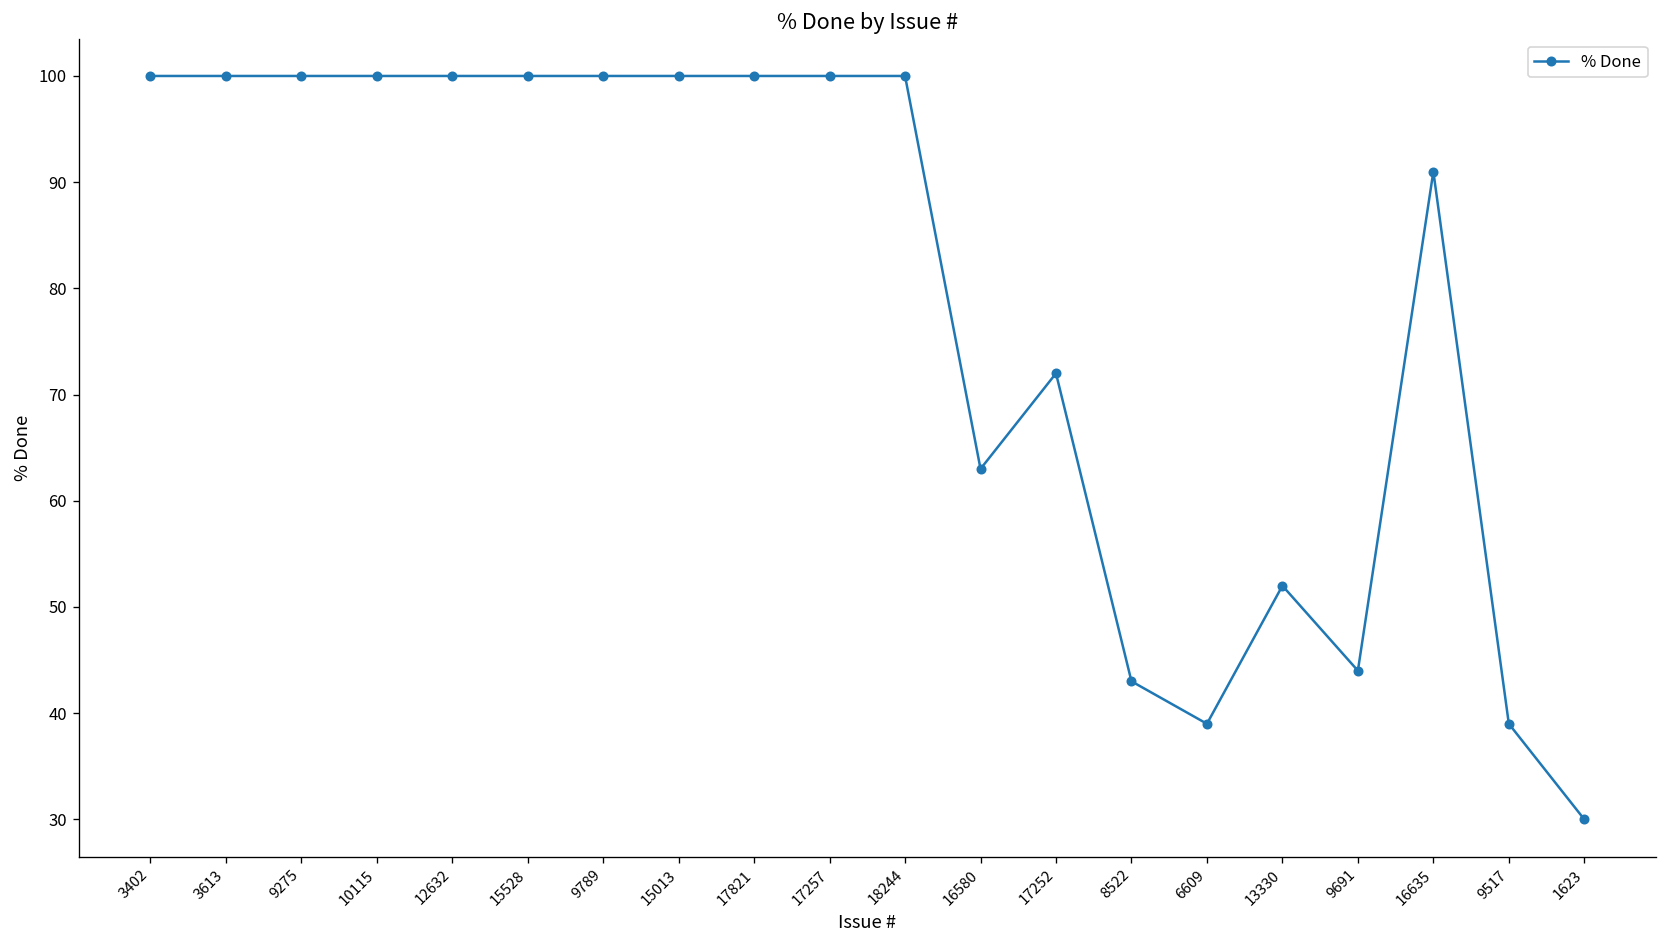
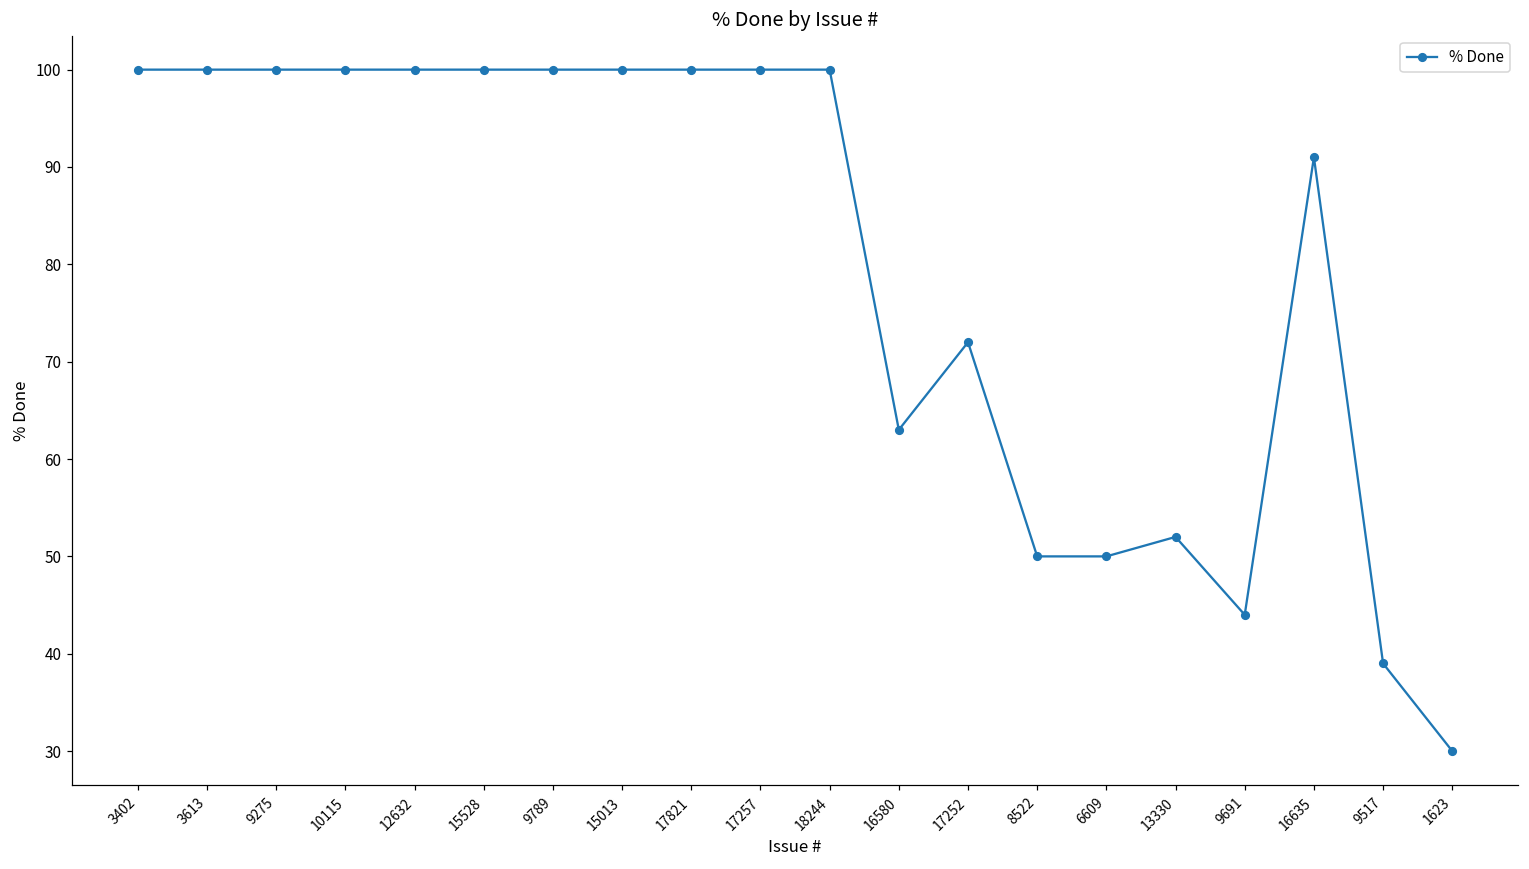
8522: 43 -> 50
6609: 39 -> 50
